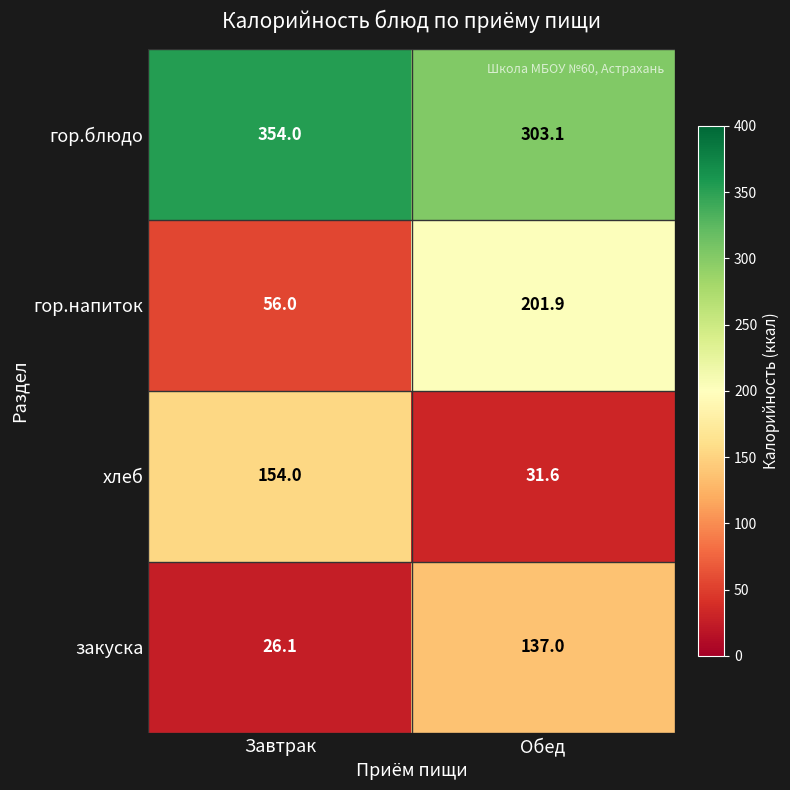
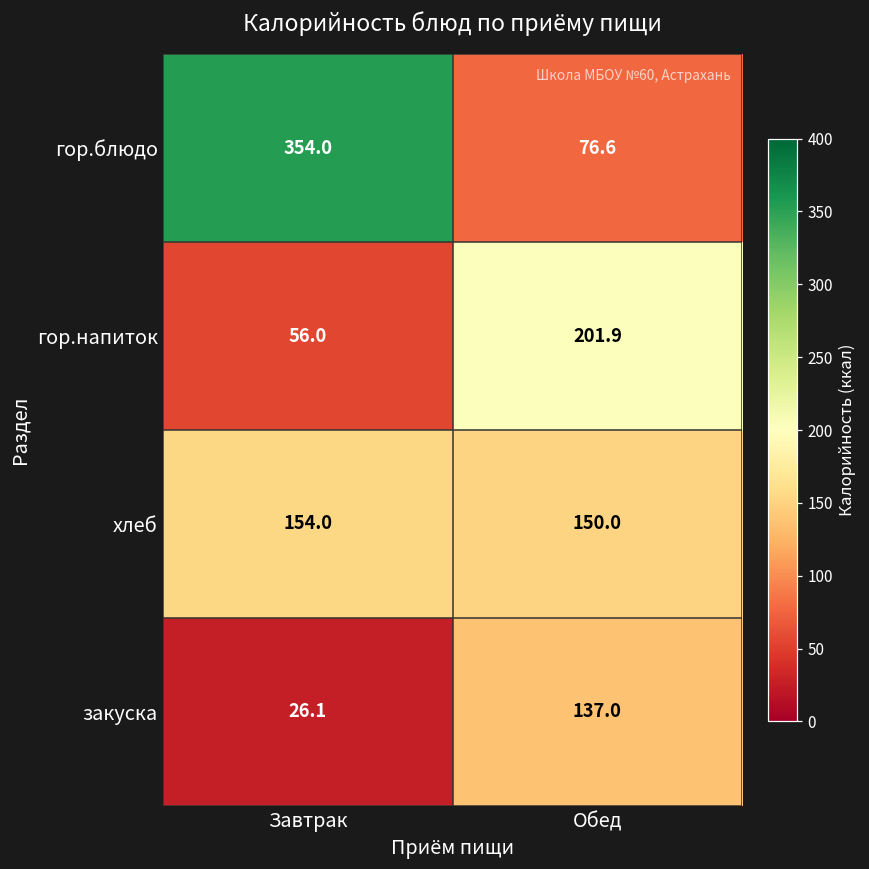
гор.блюдо, Обед: 303.1 -> 76.6
хлеб, Обед: 31.6 -> 150.0
